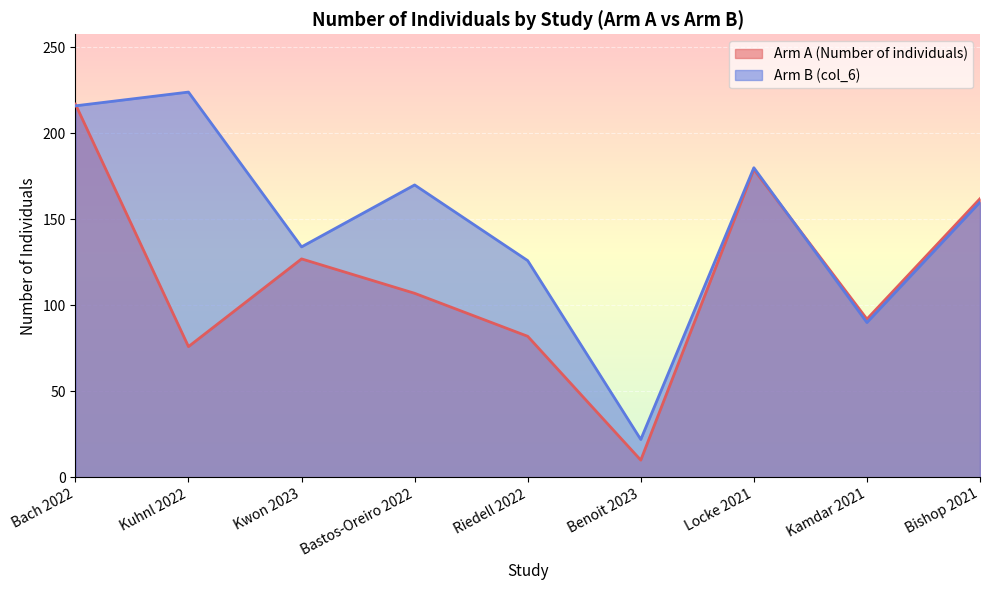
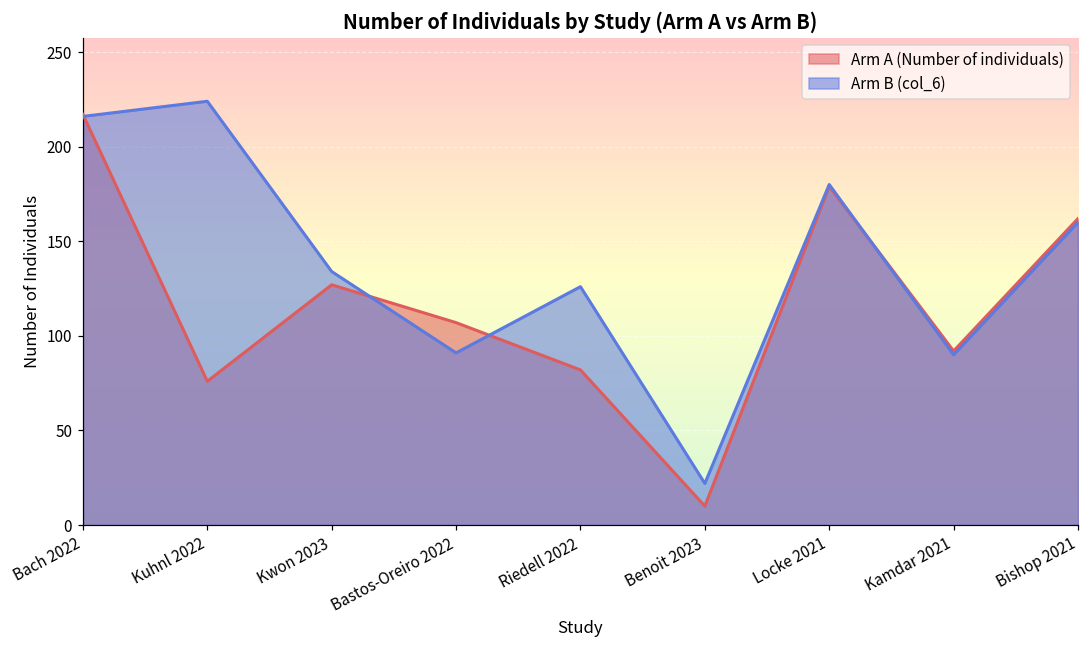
Arm B (col_6), Bastos-Oreiro 2022: 170 -> 91
